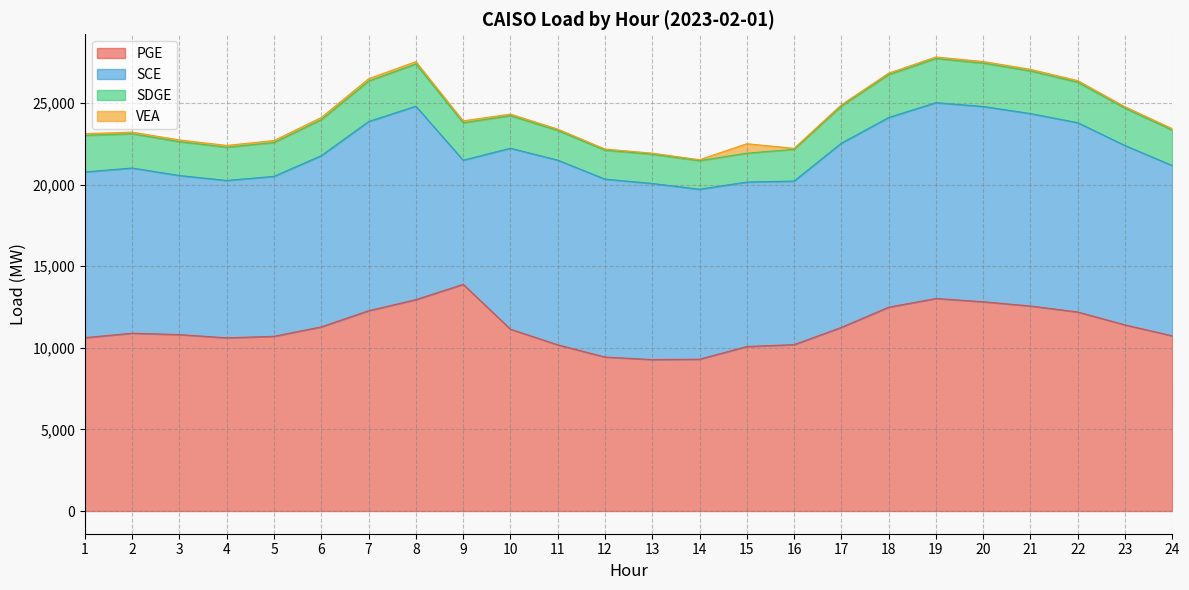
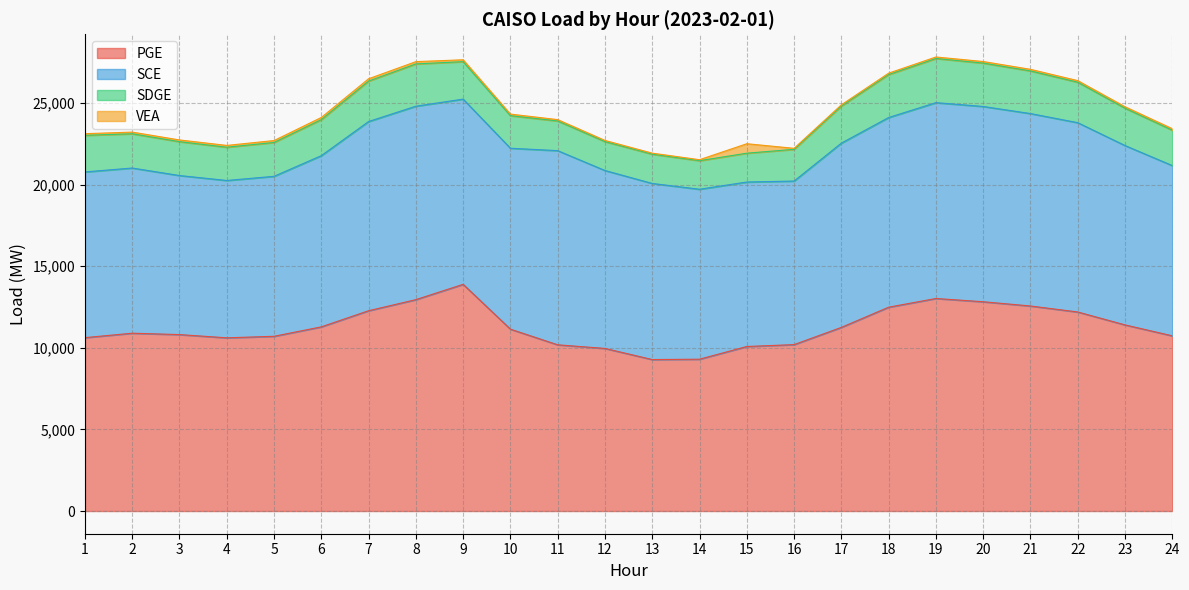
SCE, 9: 7,600 -> 11,400
SCE, 11: 11,300 -> 11,900
PGE, 12: 9,400 -> 10,000
